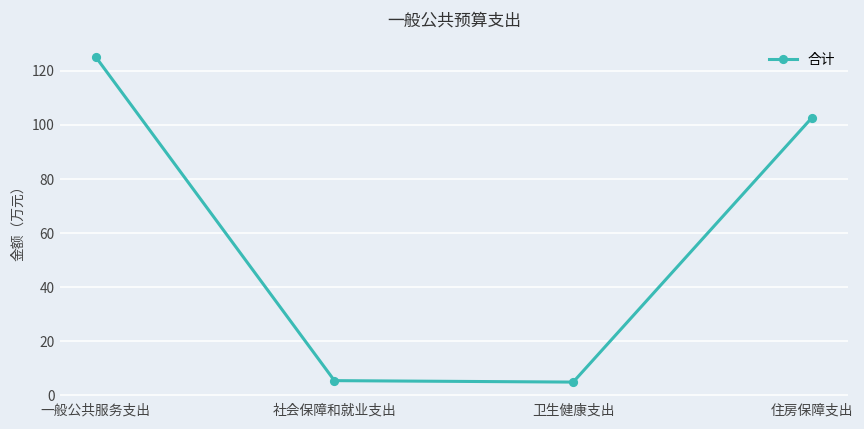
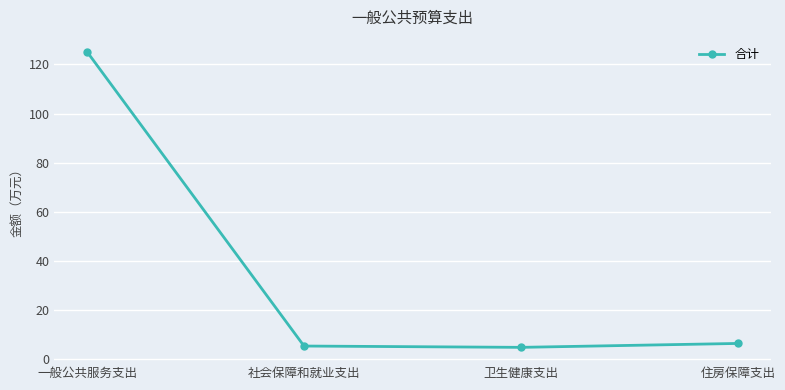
住房保障支出: 103 -> 6
